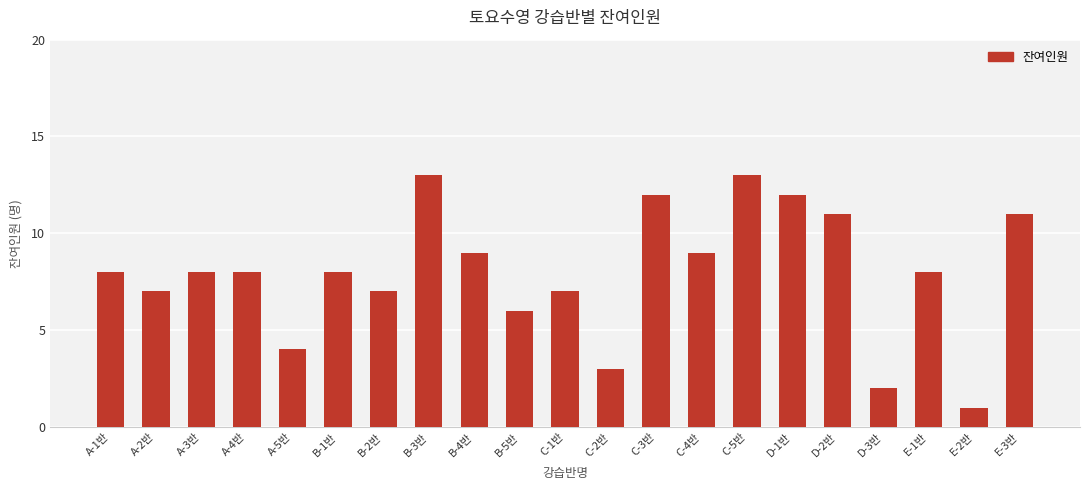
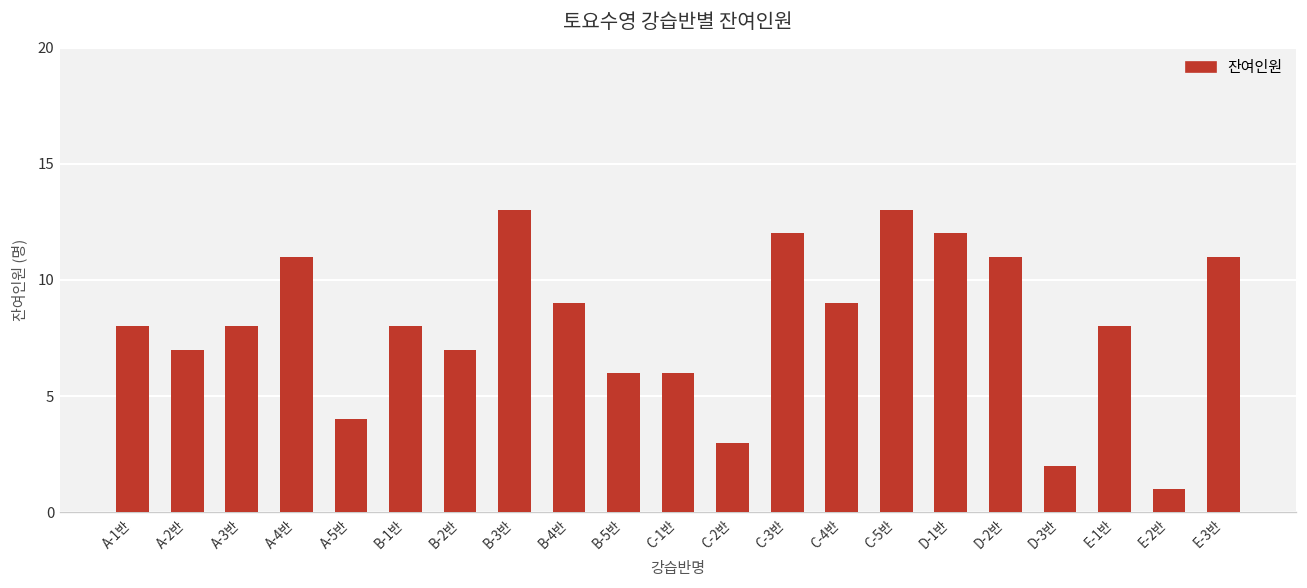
A-4반: 8 -> 11
C-1반: 7 -> 6
